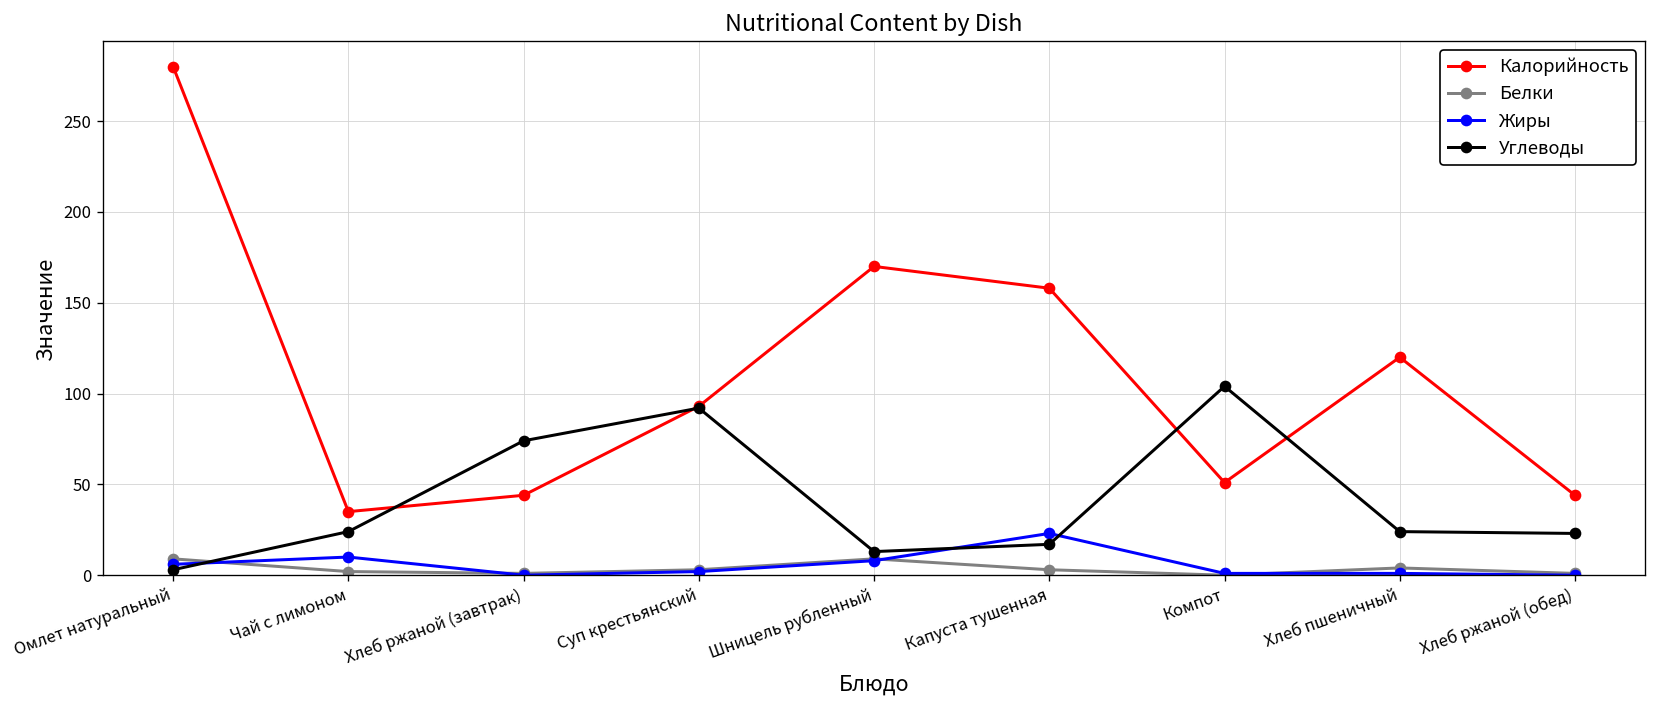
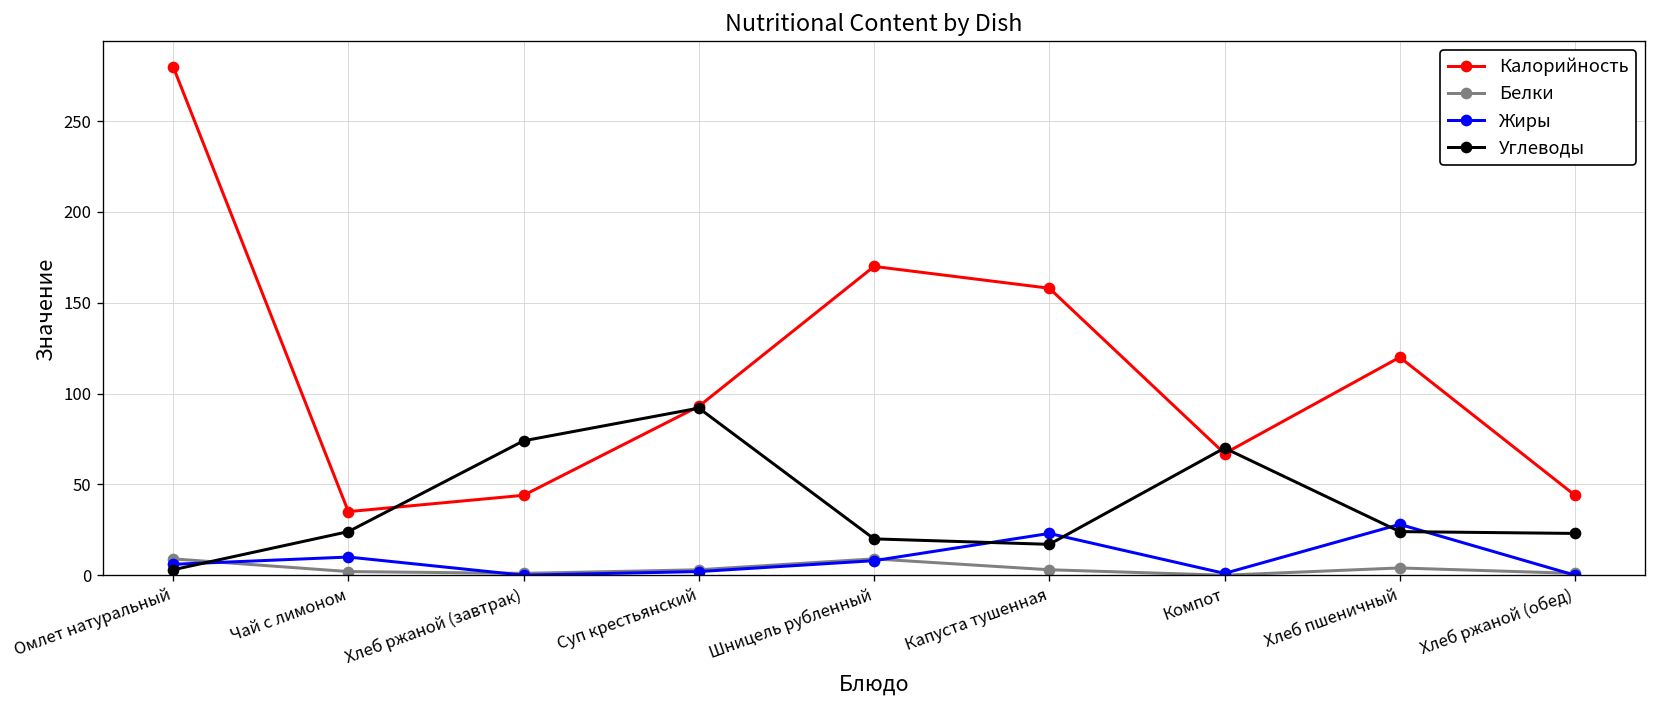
Углеводы, Шницель рубленный: 13 -> 20
Калорийность, Компот: 51 -> 67
Углеводы, Компот: 104 -> 70
Жиры, Хлеб пшеничный: 1 -> 28
